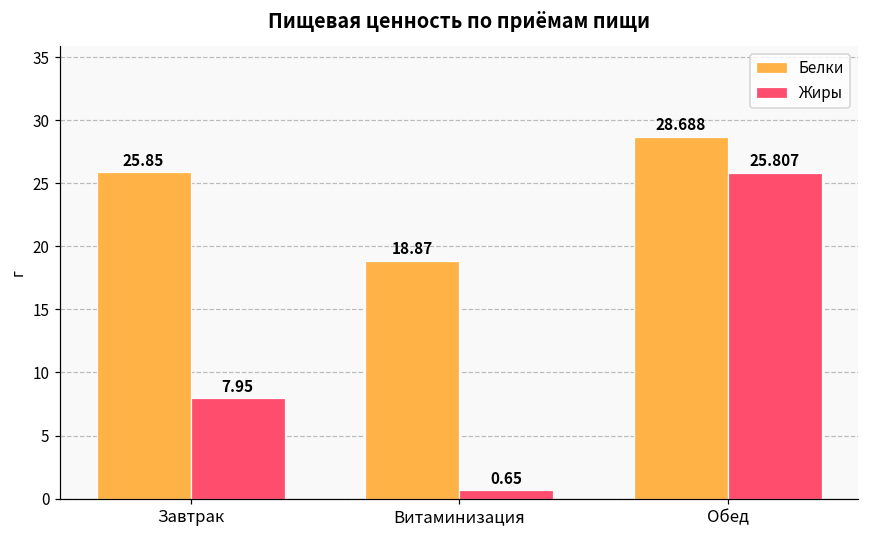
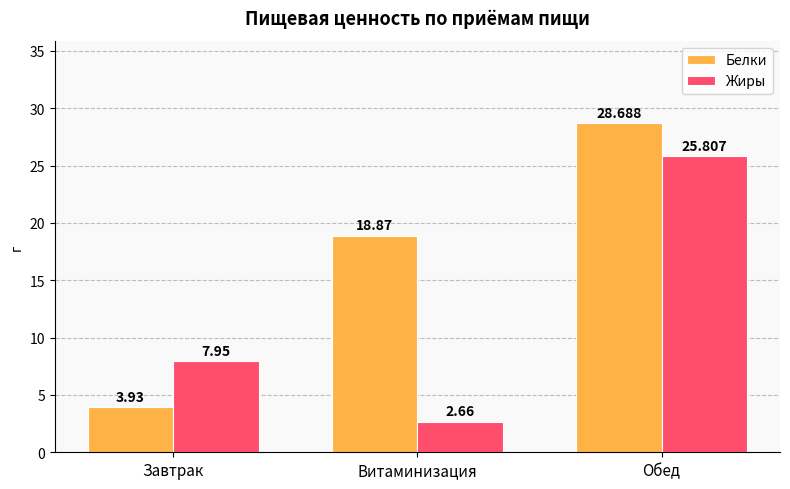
Белки, Завтрак: 25.85 -> 3.93
Жиры, Витаминизация: 0.65 -> 2.66
